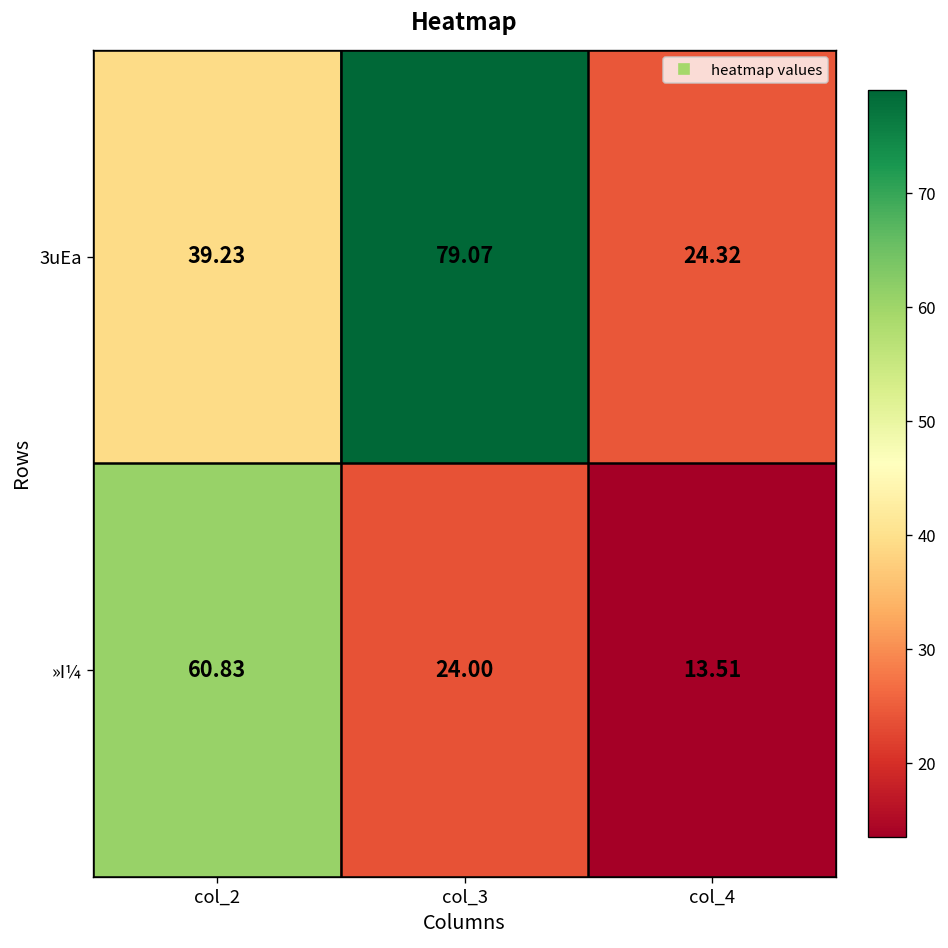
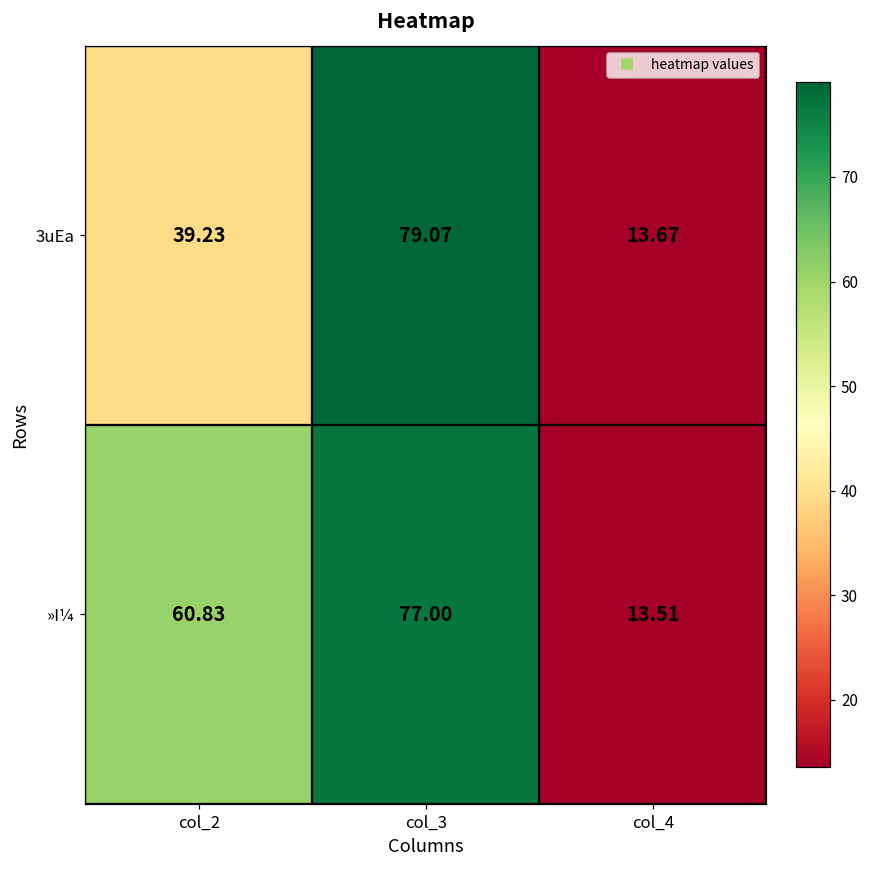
3uEa, col_4: 24.32 -> 13.67
»I¼, col_3: 24.00 -> 77.00
